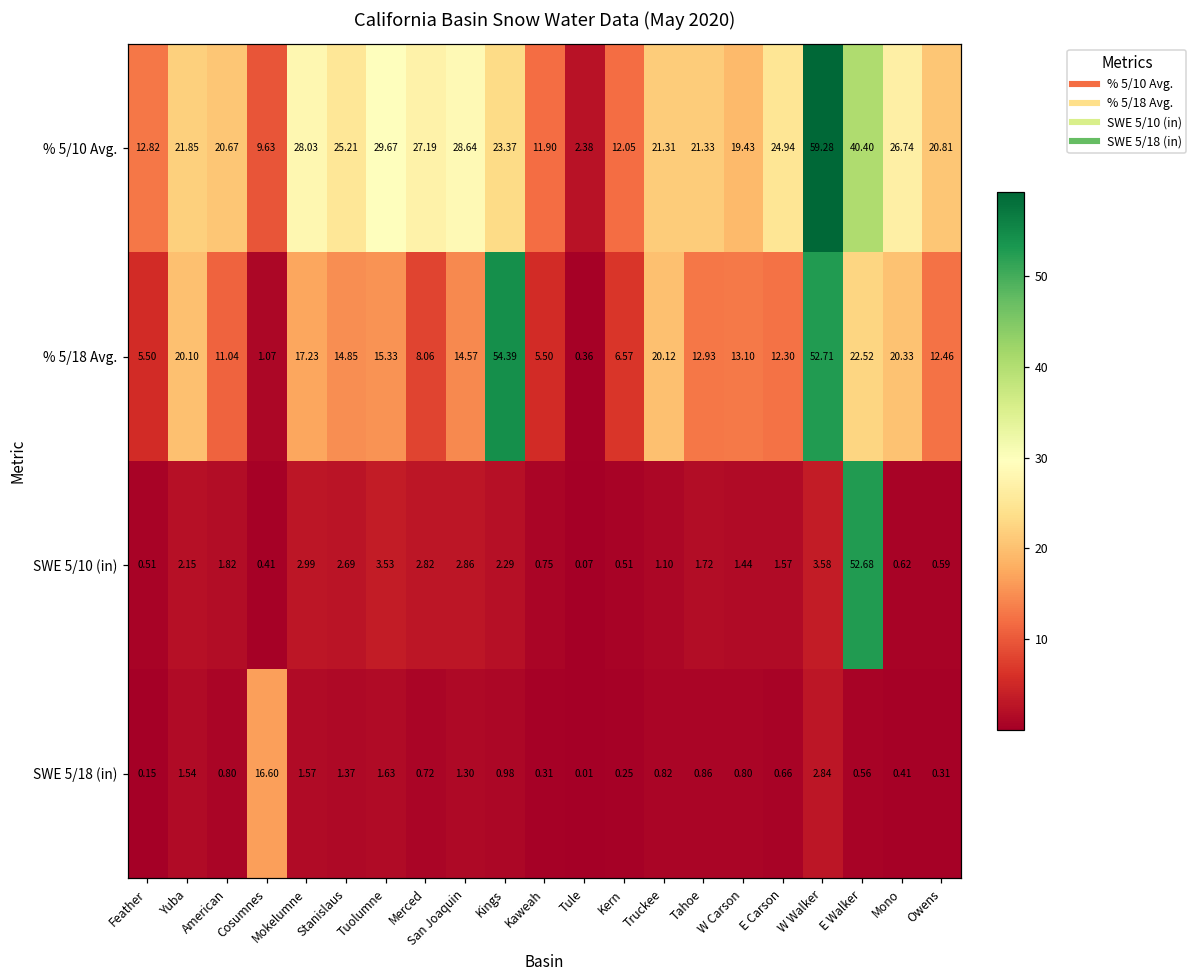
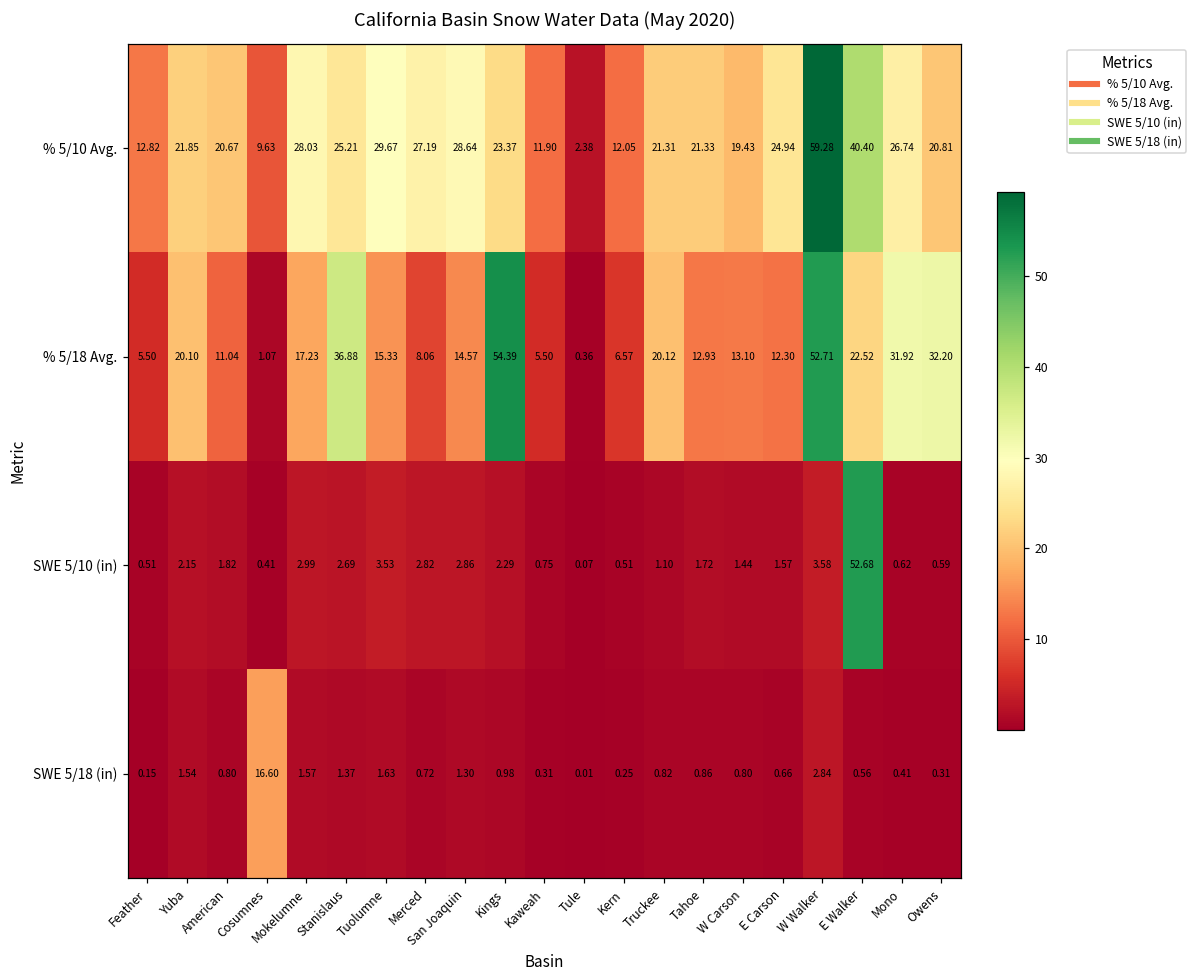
% 5/18 Avg., Stanislaus: 14.85 -> 36.88
% 5/18 Avg., Mono: 20.33 -> 31.92
% 5/18 Avg., Owens: 12.46 -> 32.20
